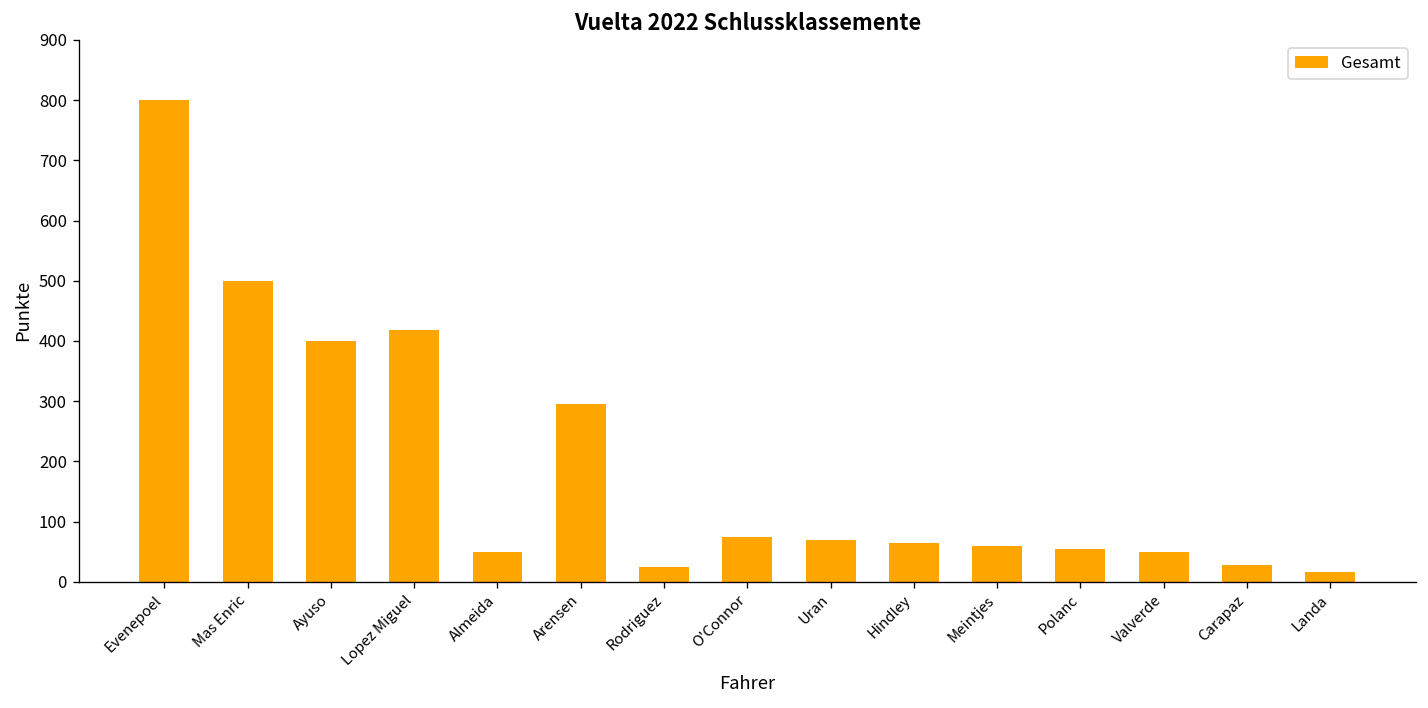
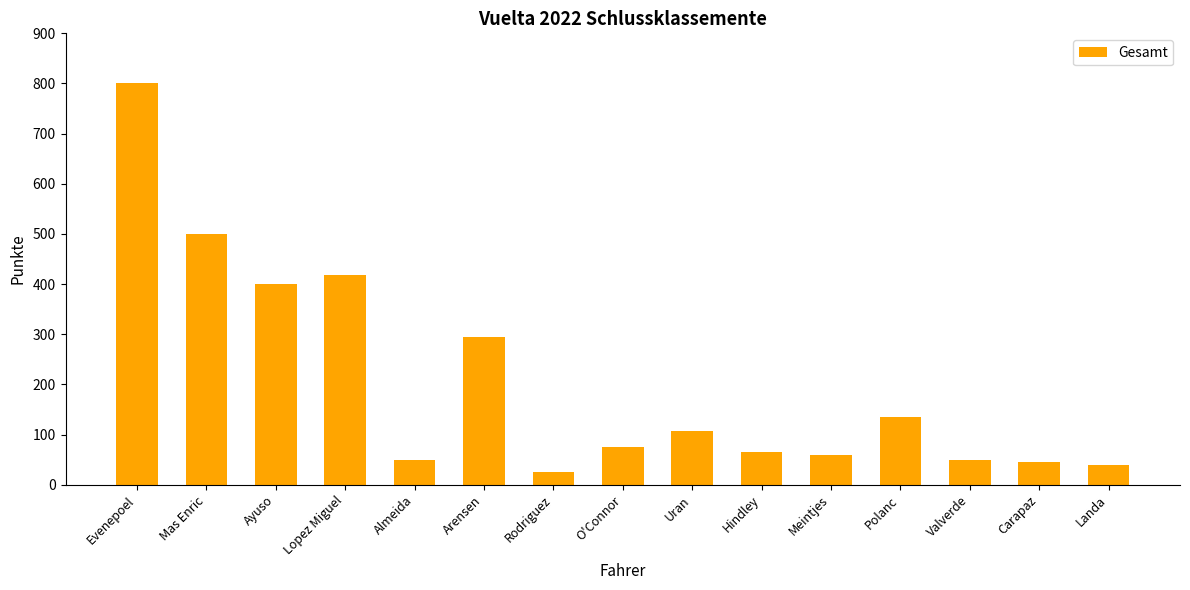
Uran: 70 -> 110
Polanc: 60 -> 140
Carapaz: 30 -> 50
Landa: 20 -> 40
